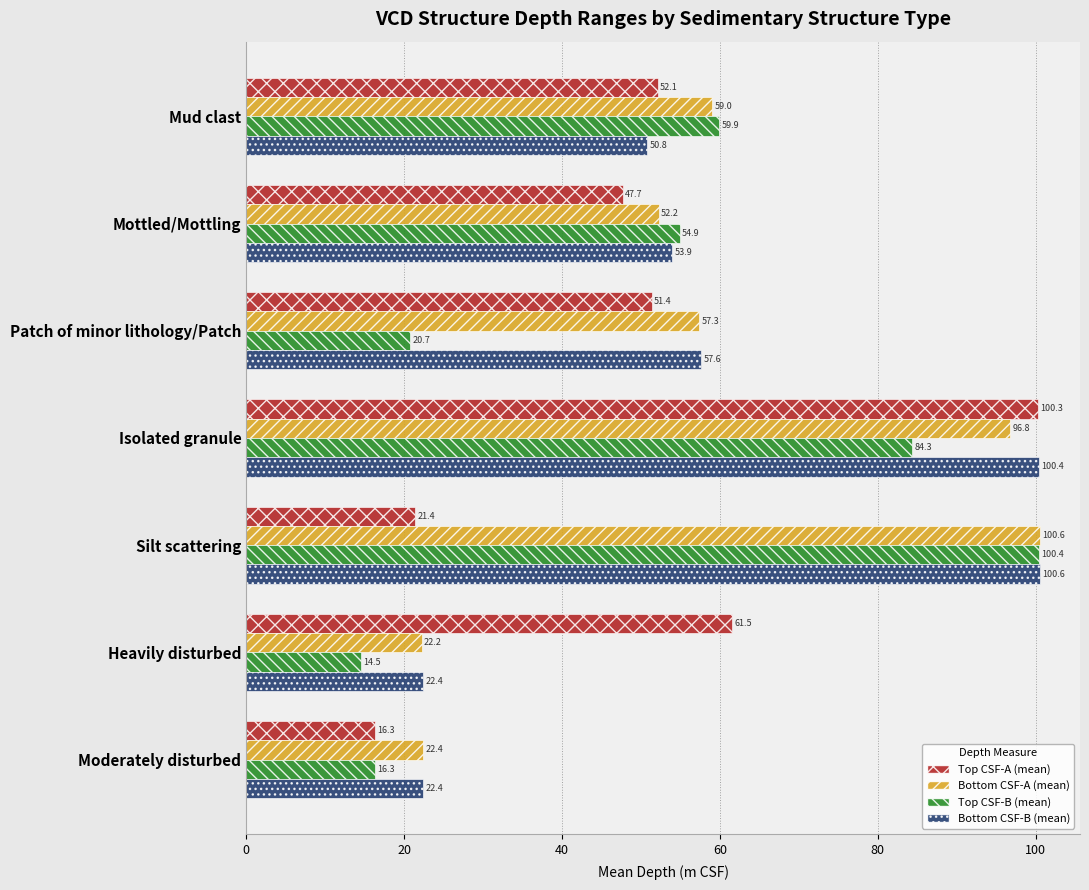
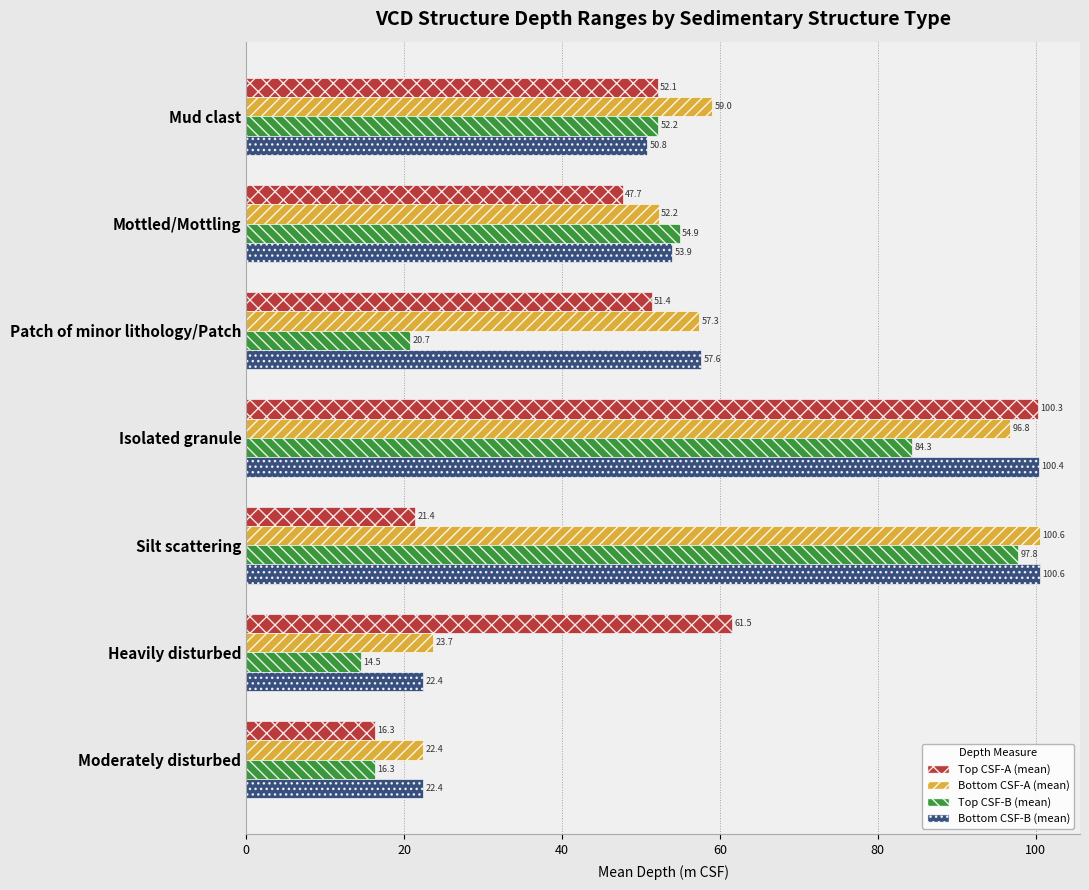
Top CSF-B (mean), Mud clast: 59.9 -> 52.2
Top CSF-B (mean), Silt scattering: 100.4 -> 97.8
Bottom CSF-A (mean), Heavily disturbed: 22.2 -> 23.7
